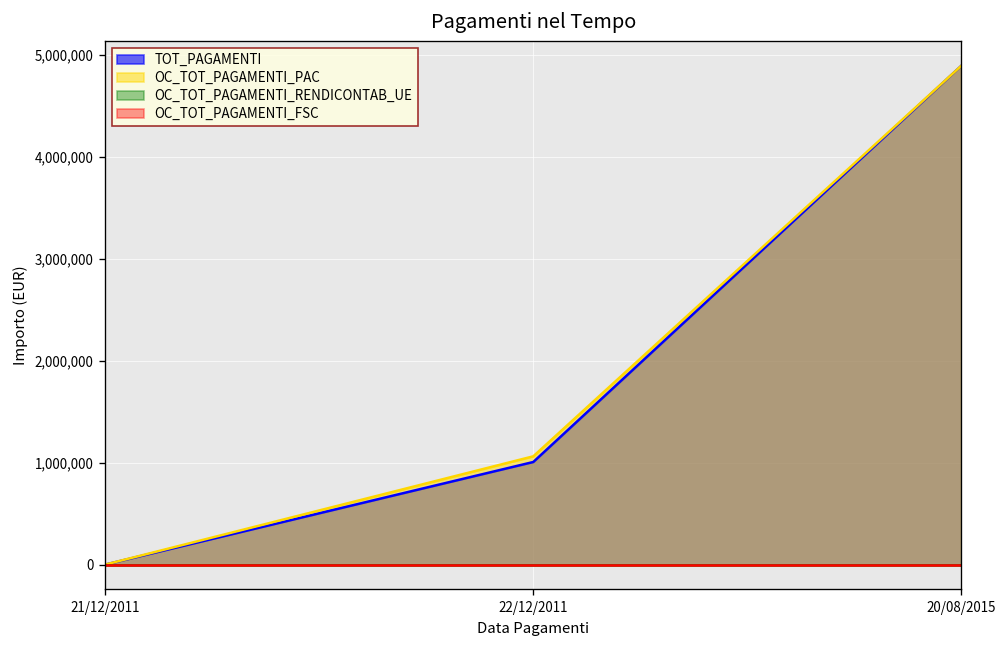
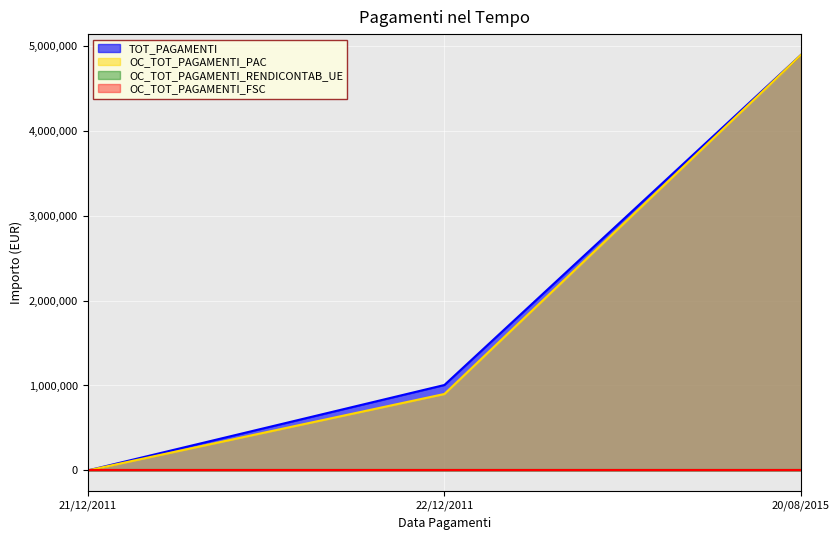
OC_TOT_PAGAMENTI_PAC, 22/12/2011: 1,100,000 -> 900,000
